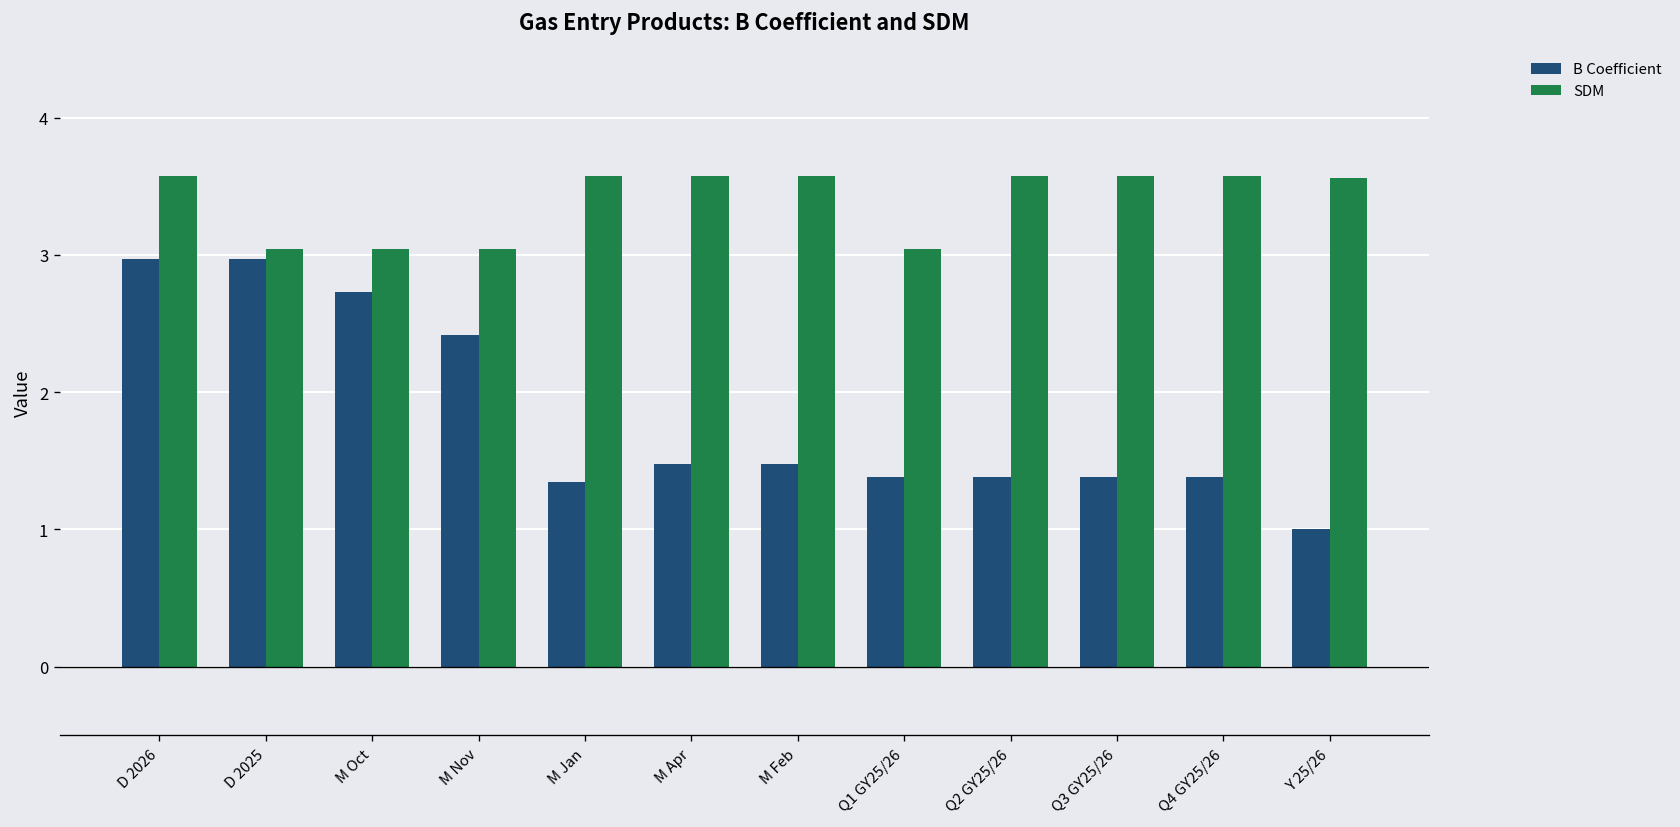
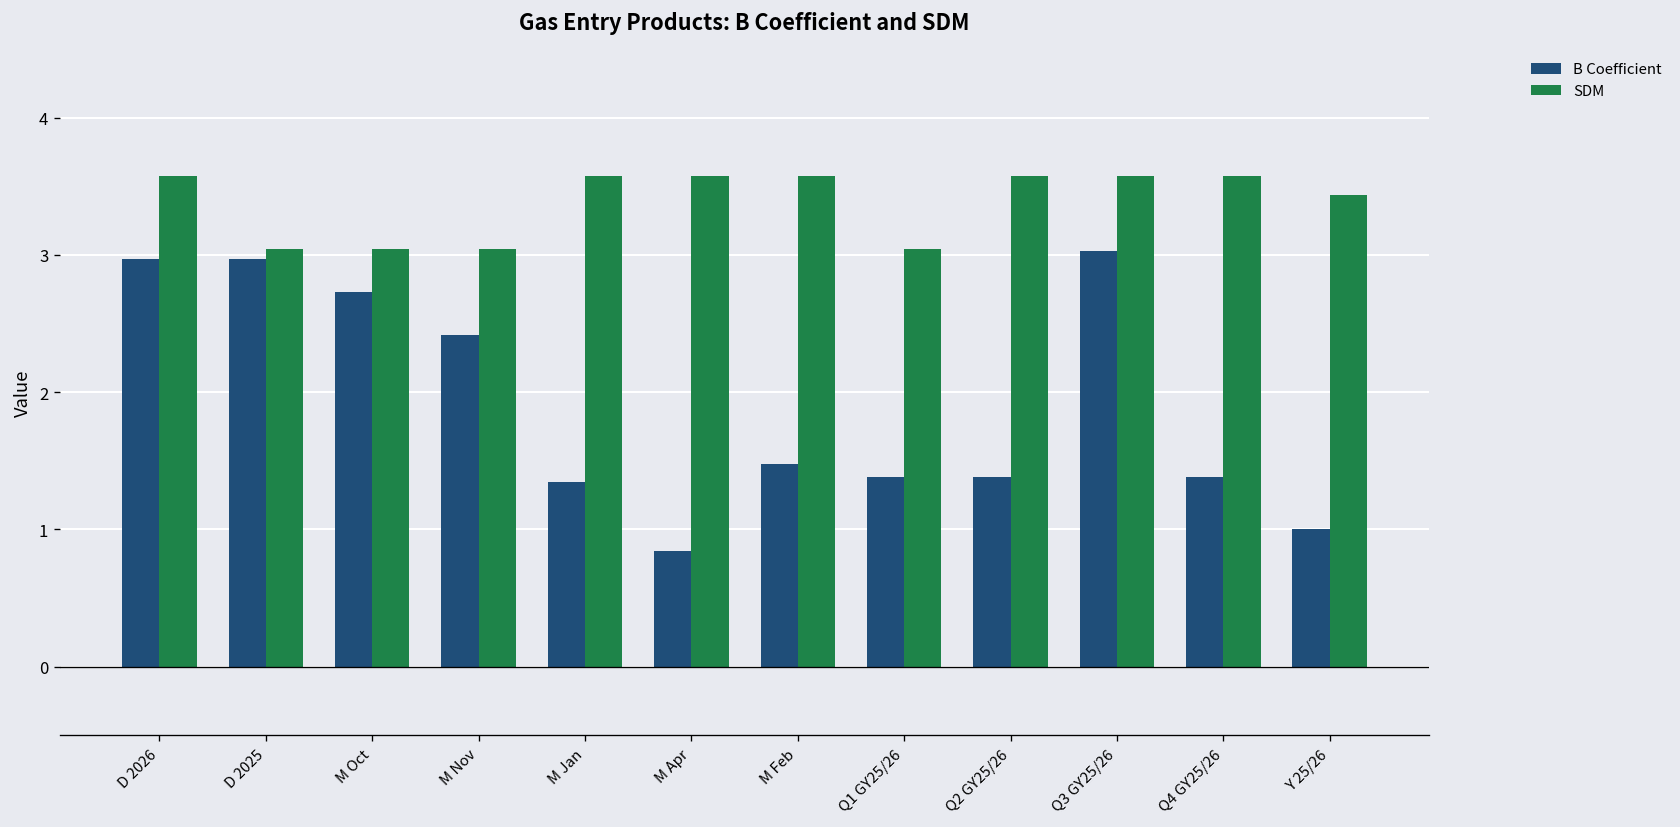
B Coefficient, M Apr: 1.48 -> 0.84
B Coefficient, Q3 GY25/26: 1.38 -> 3.03
SDM, Y 25/26: 3.56 -> 3.44
